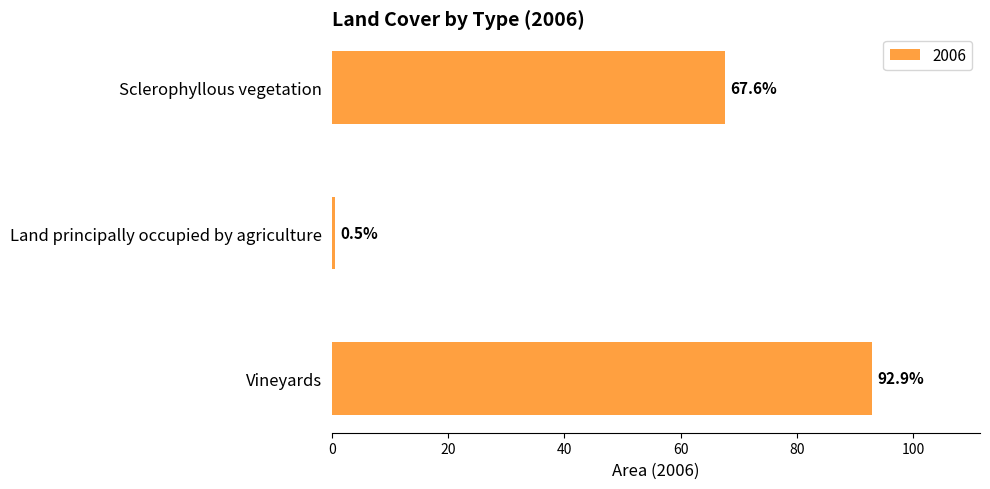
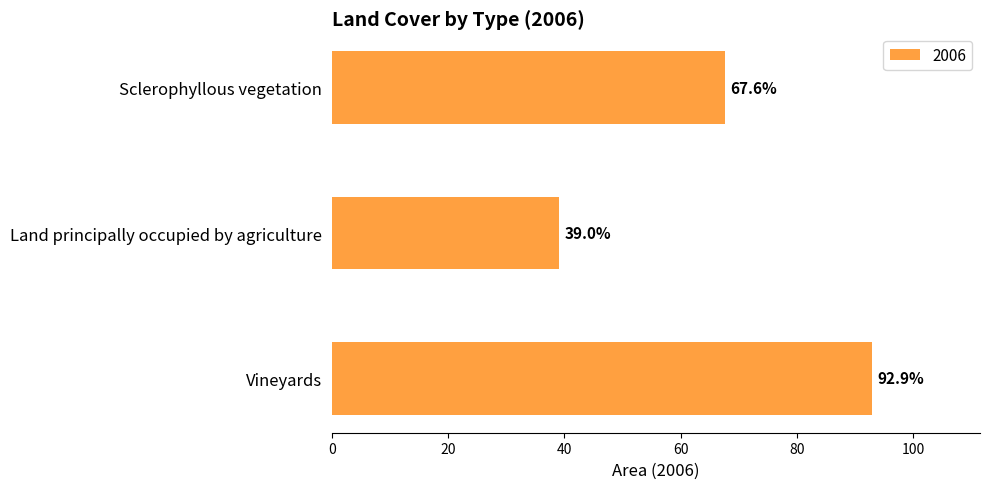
Land principally occupied by agriculture: 0.5% -> 39.0%
